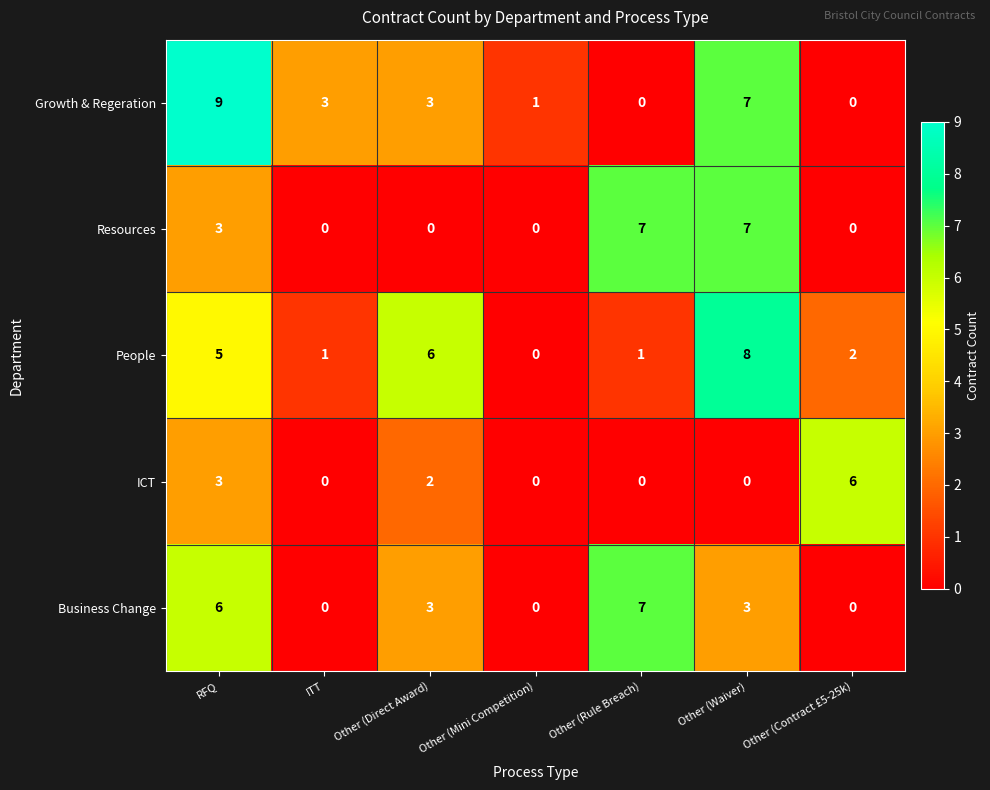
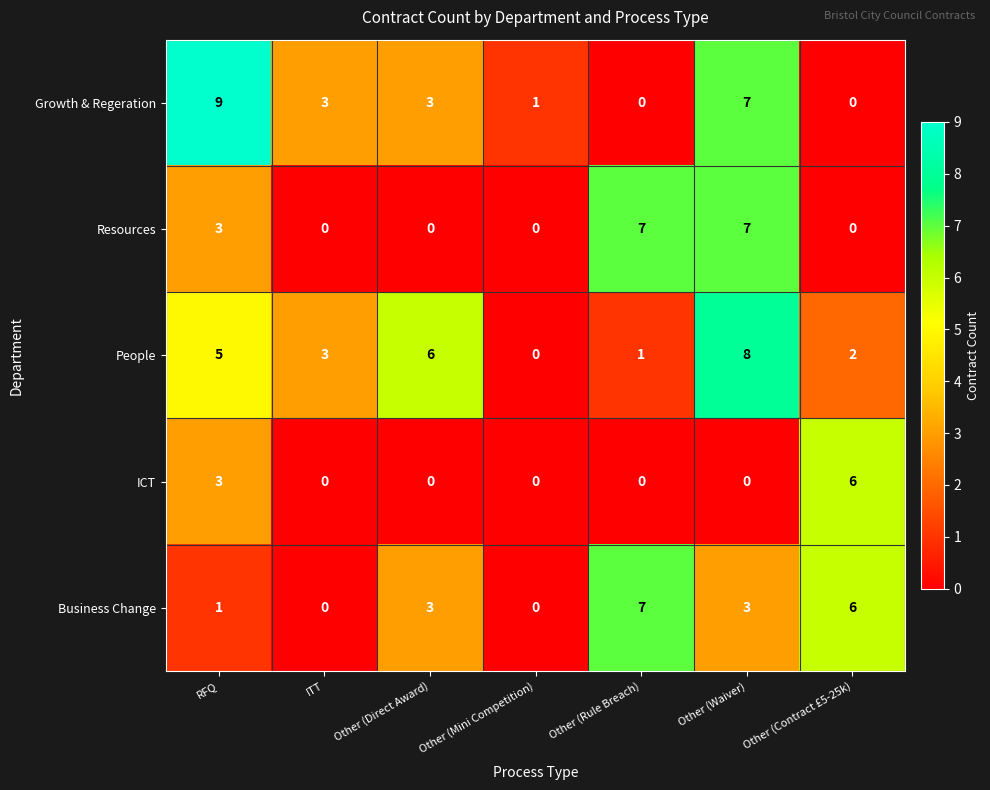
People, ITT: 1 -> 3
ICT, Other (Direct Award): 2 -> 0
Business Change, RFQ: 6 -> 1
Business Change, Other (Contract £5-25k): 0 -> 6
